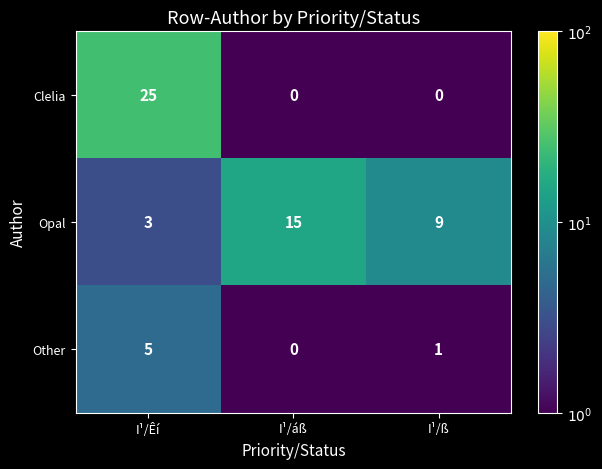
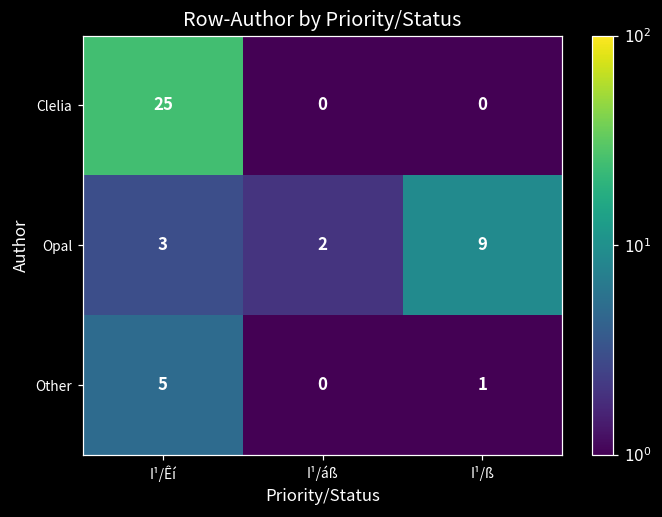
Opal, I¹/áß: 15 -> 2
